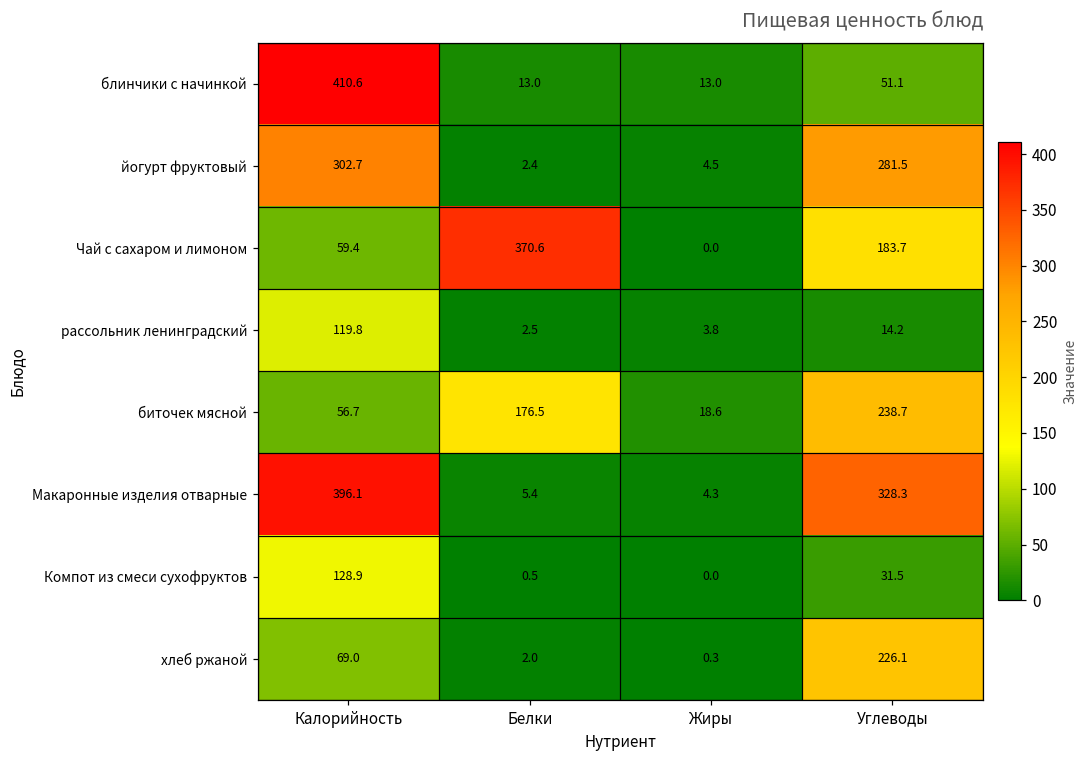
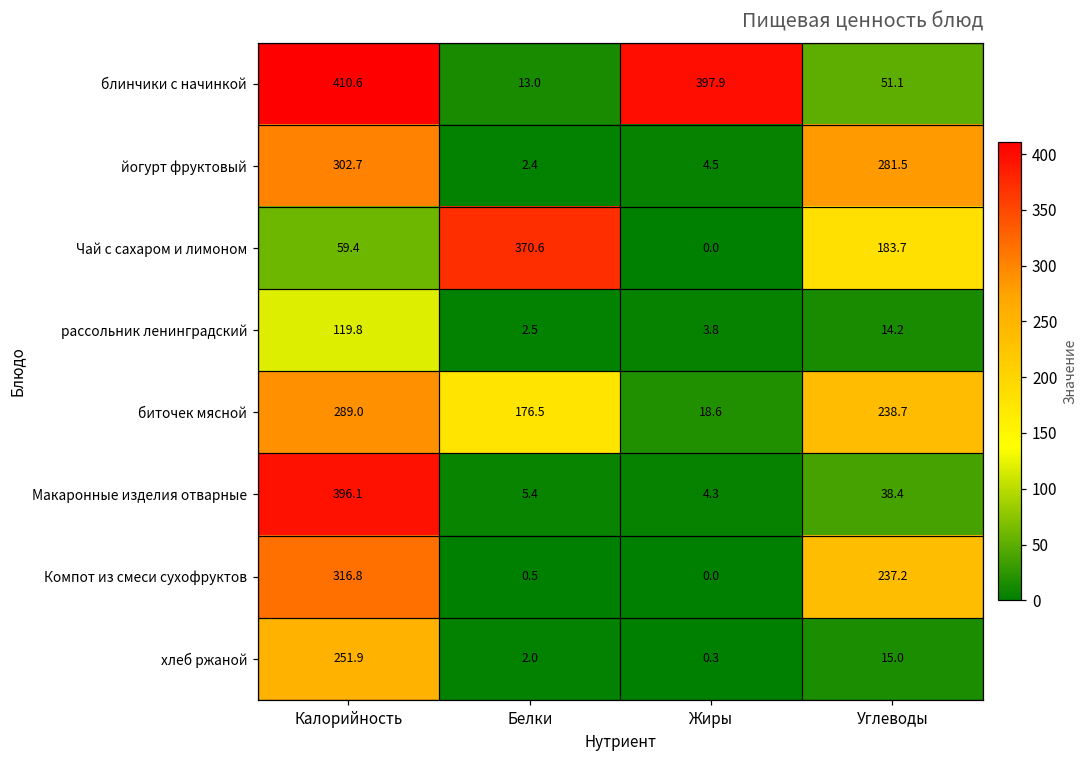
блинчики с начинкой, Жиры: 13.0 -> 397.9
биточек мясной, Калорийность: 56.7 -> 289.0
Макаронные изделия отварные, Углеводы: 328.3 -> 38.4
Компот из смеси сухофруктов, Калорийность: 128.9 -> 316.8
Компот из смеси сухофруктов, Углеводы: 31.5 -> 237.2
хлеб ржаной, Калорийность: 69.0 -> 251.9
хлеб ржаной, Углеводы: 226.1 -> 15.0
